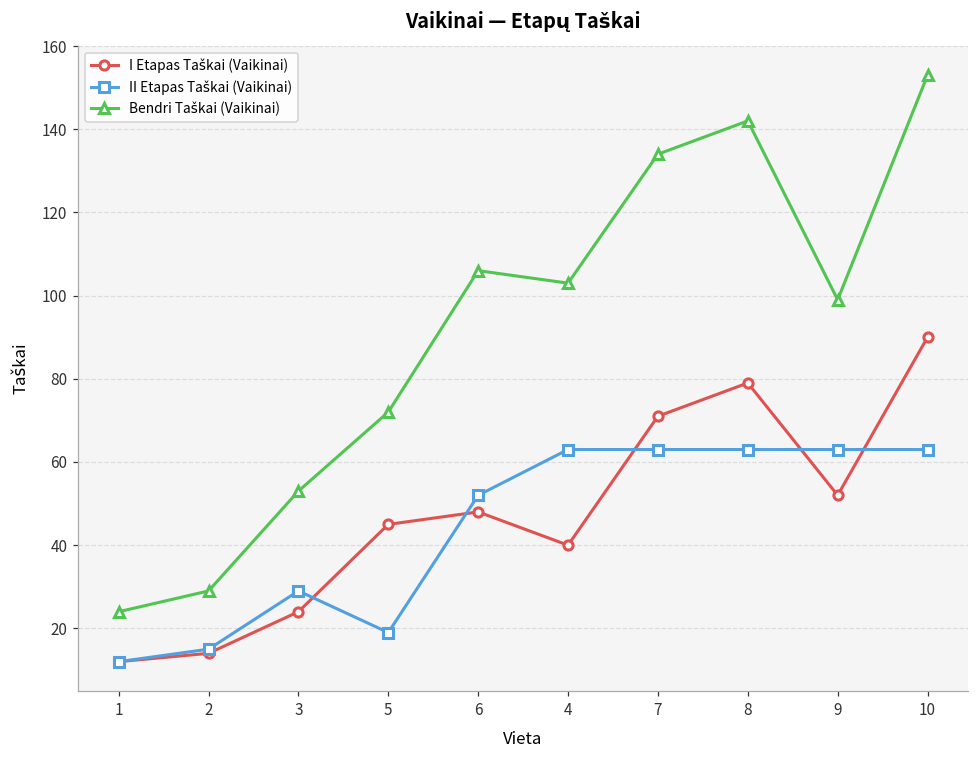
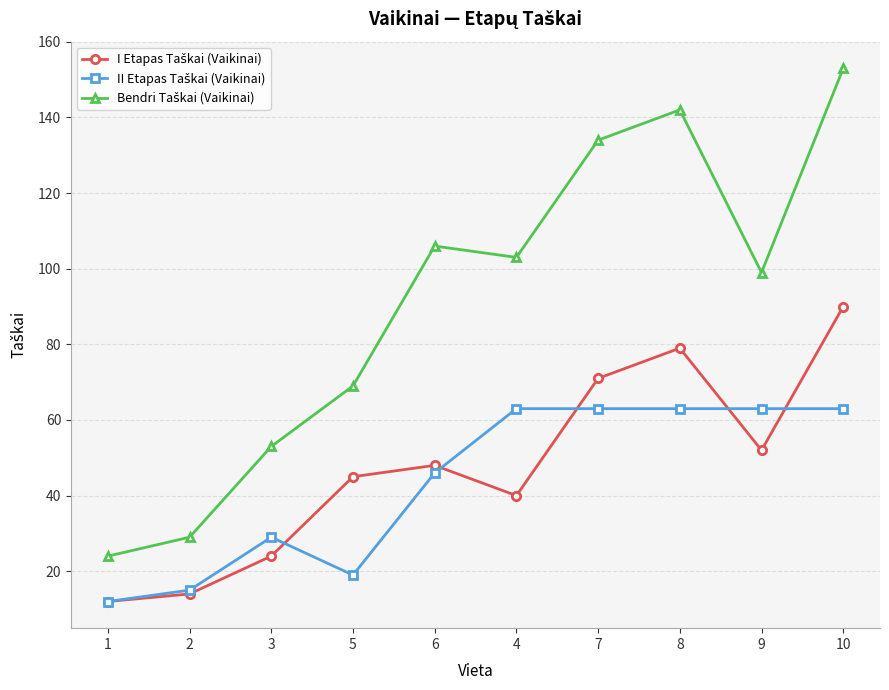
Bendri Taškai (Vaikinai), 5: 72 -> 69
II Etapas Taškai (Vaikinai), 6: 52 -> 46
